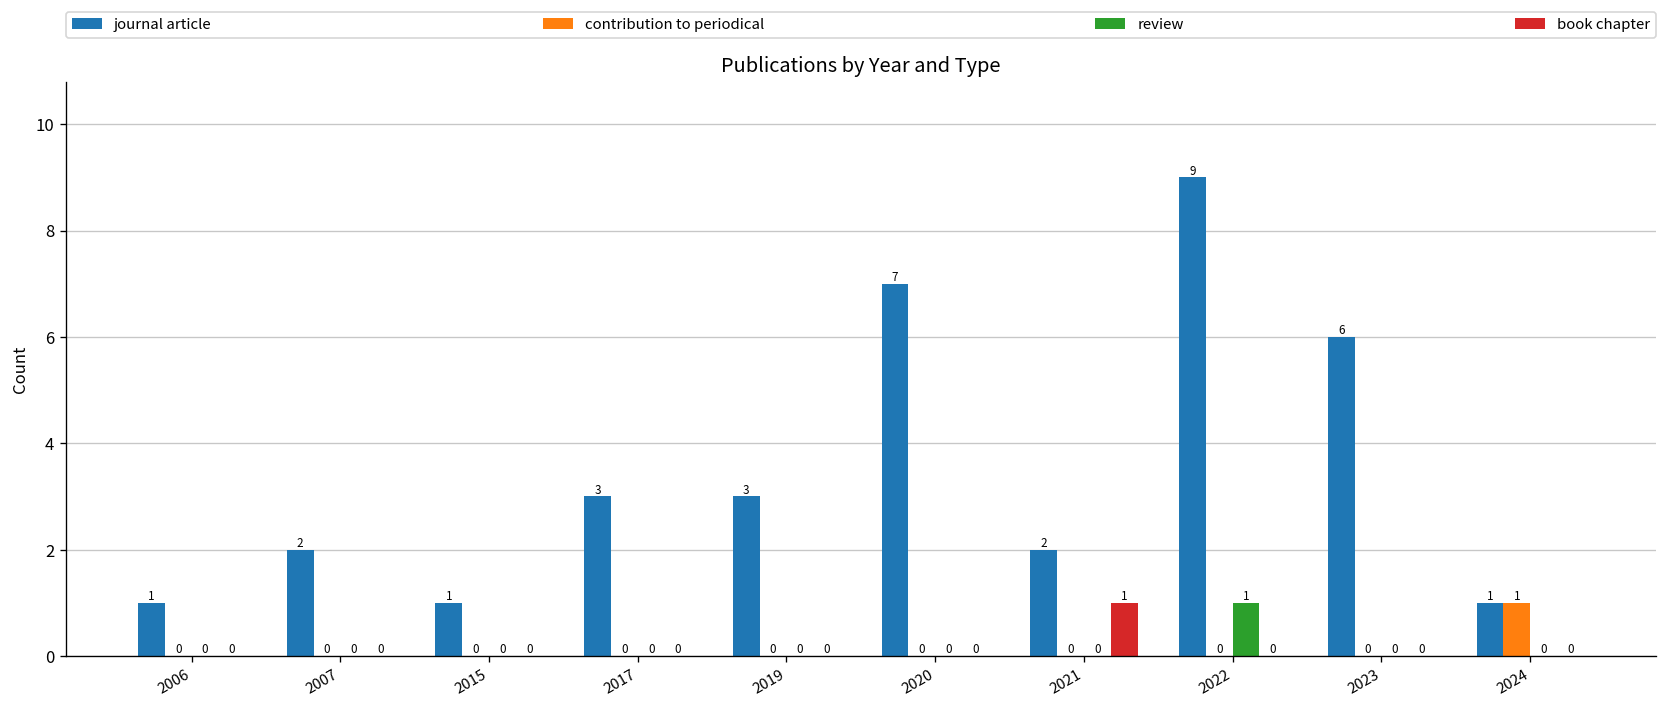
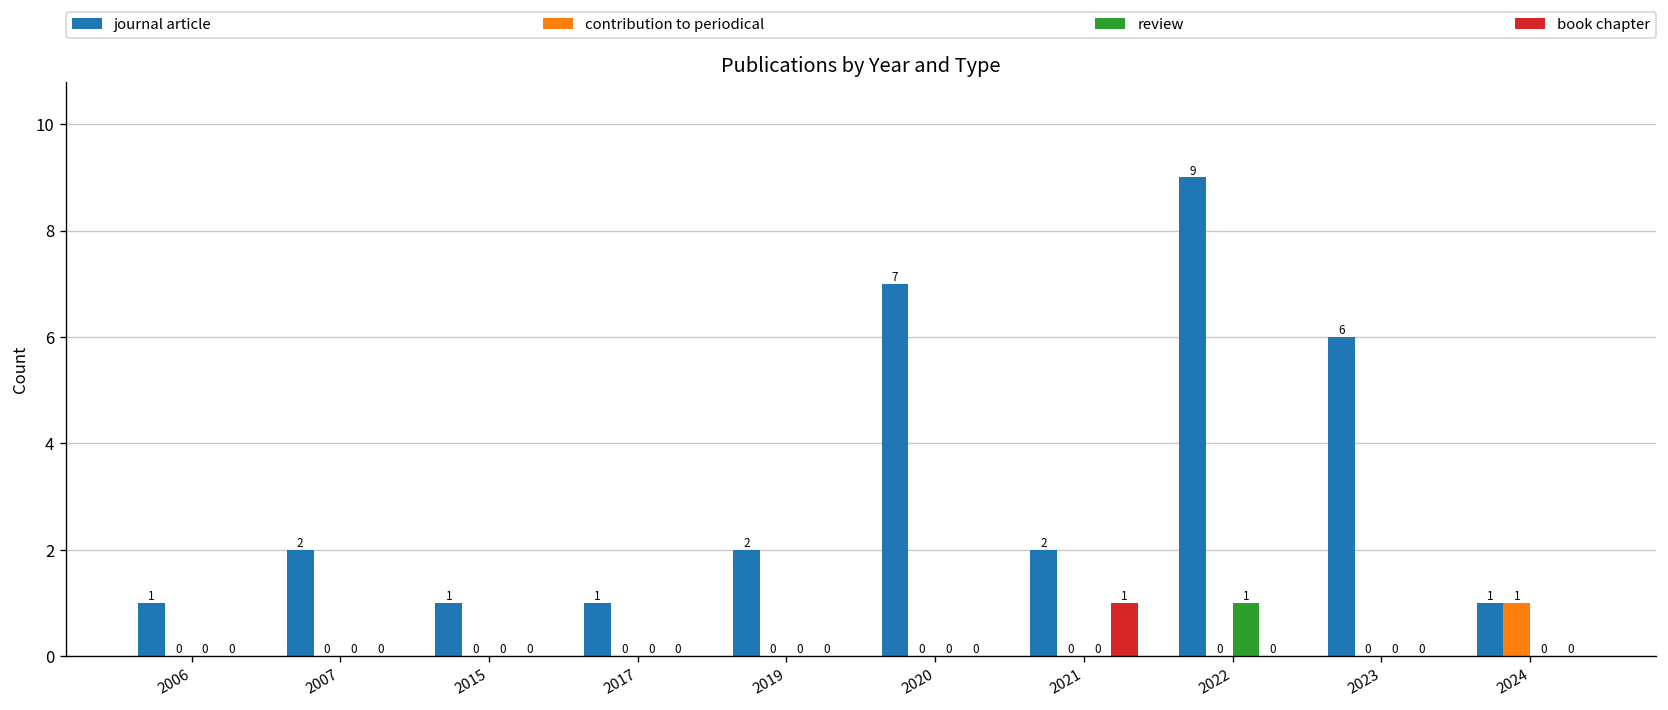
journal article, 2017: 3 -> 1
journal article, 2019: 3 -> 2
